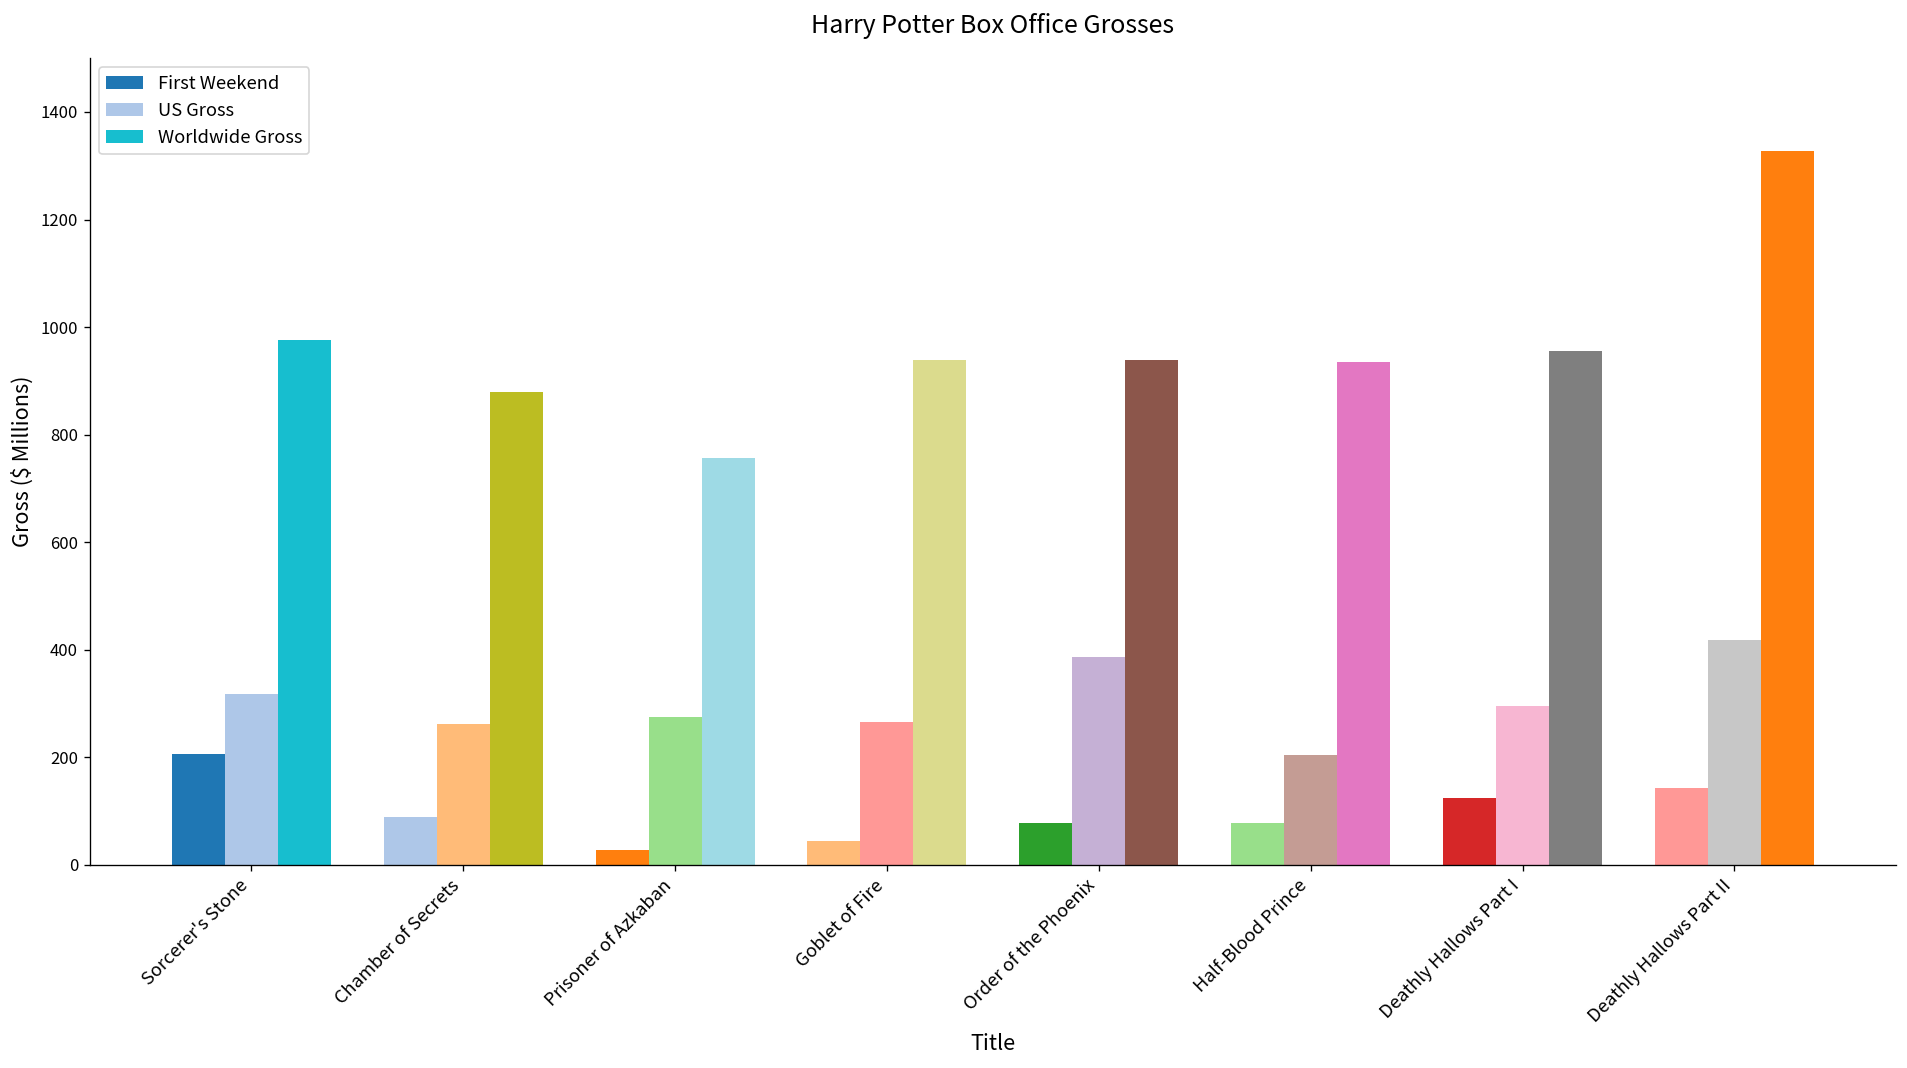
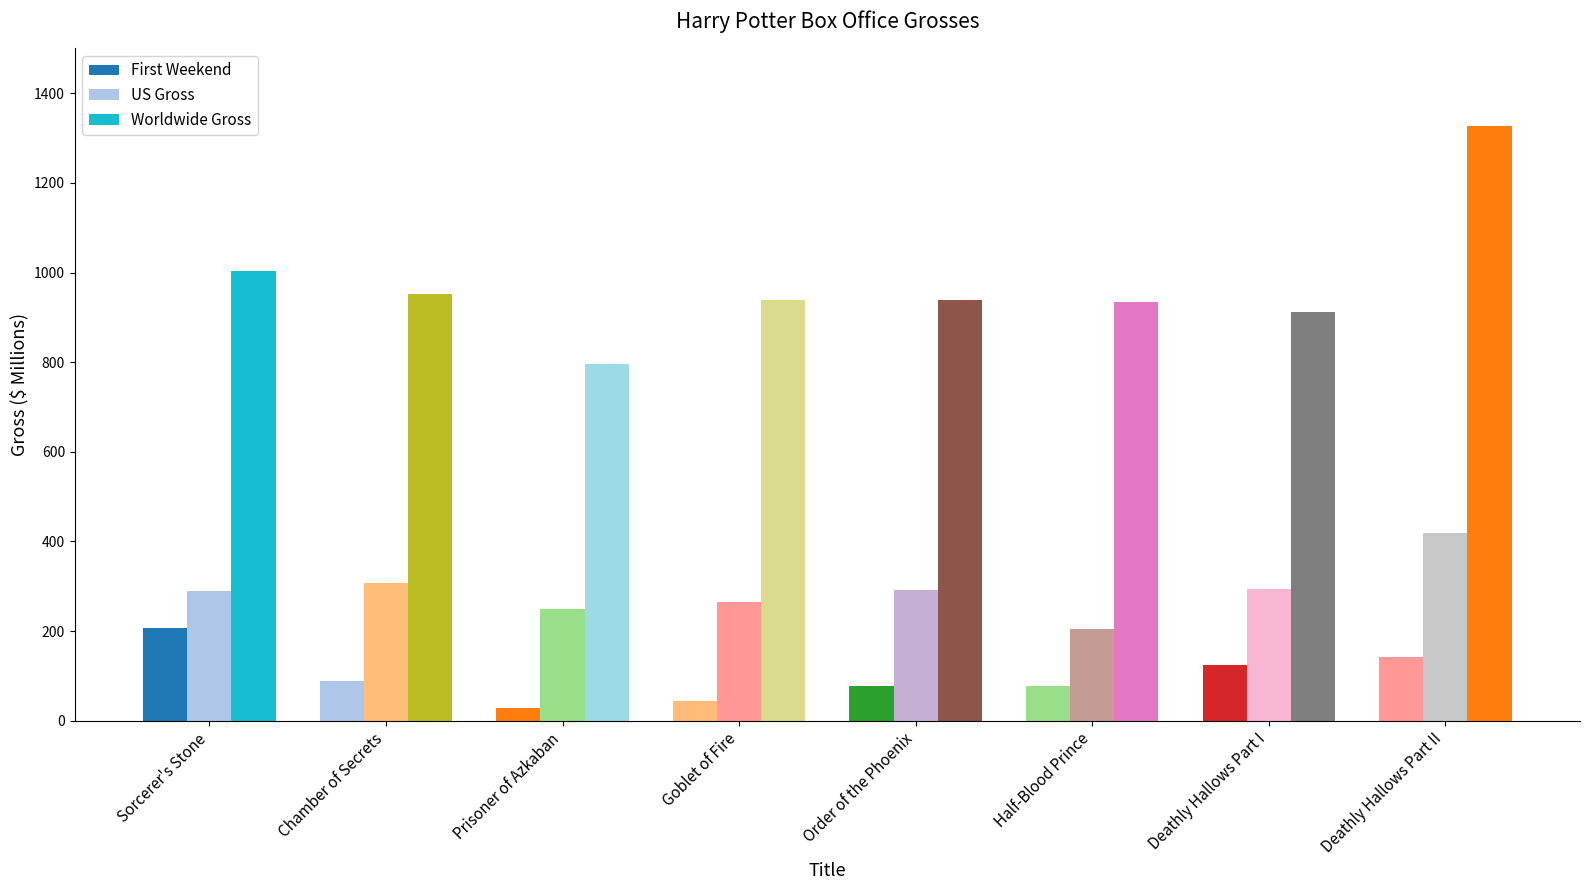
US Gross, Sorcerer's Stone: 320 -> 290
Worldwide Gross, Sorcerer's Stone: 980 -> 1000
US Gross, Chamber of Secrets: 260 -> 310
Worldwide Gross, Chamber of Secrets: 880 -> 950
US Gross, Prisoner of Azkaban: 280 -> 250
Worldwide Gross, Prisoner of Azkaban: 760 -> 800
US Gross, Order of the Phoenix: 390 -> 290
Worldwide Gross, Deathly Hallows Part I: 960 -> 910
